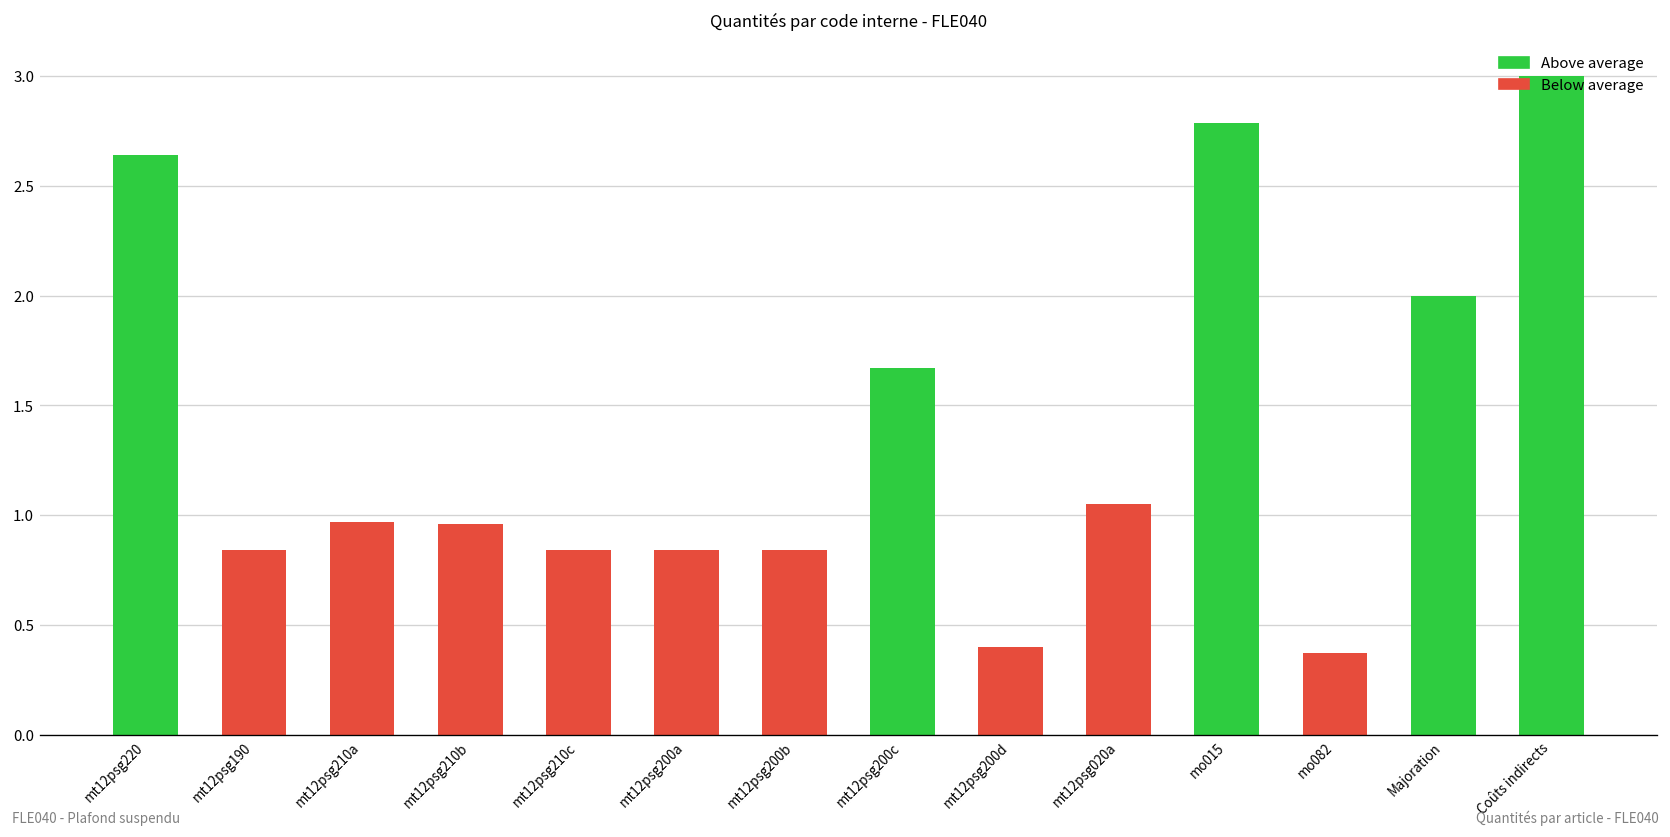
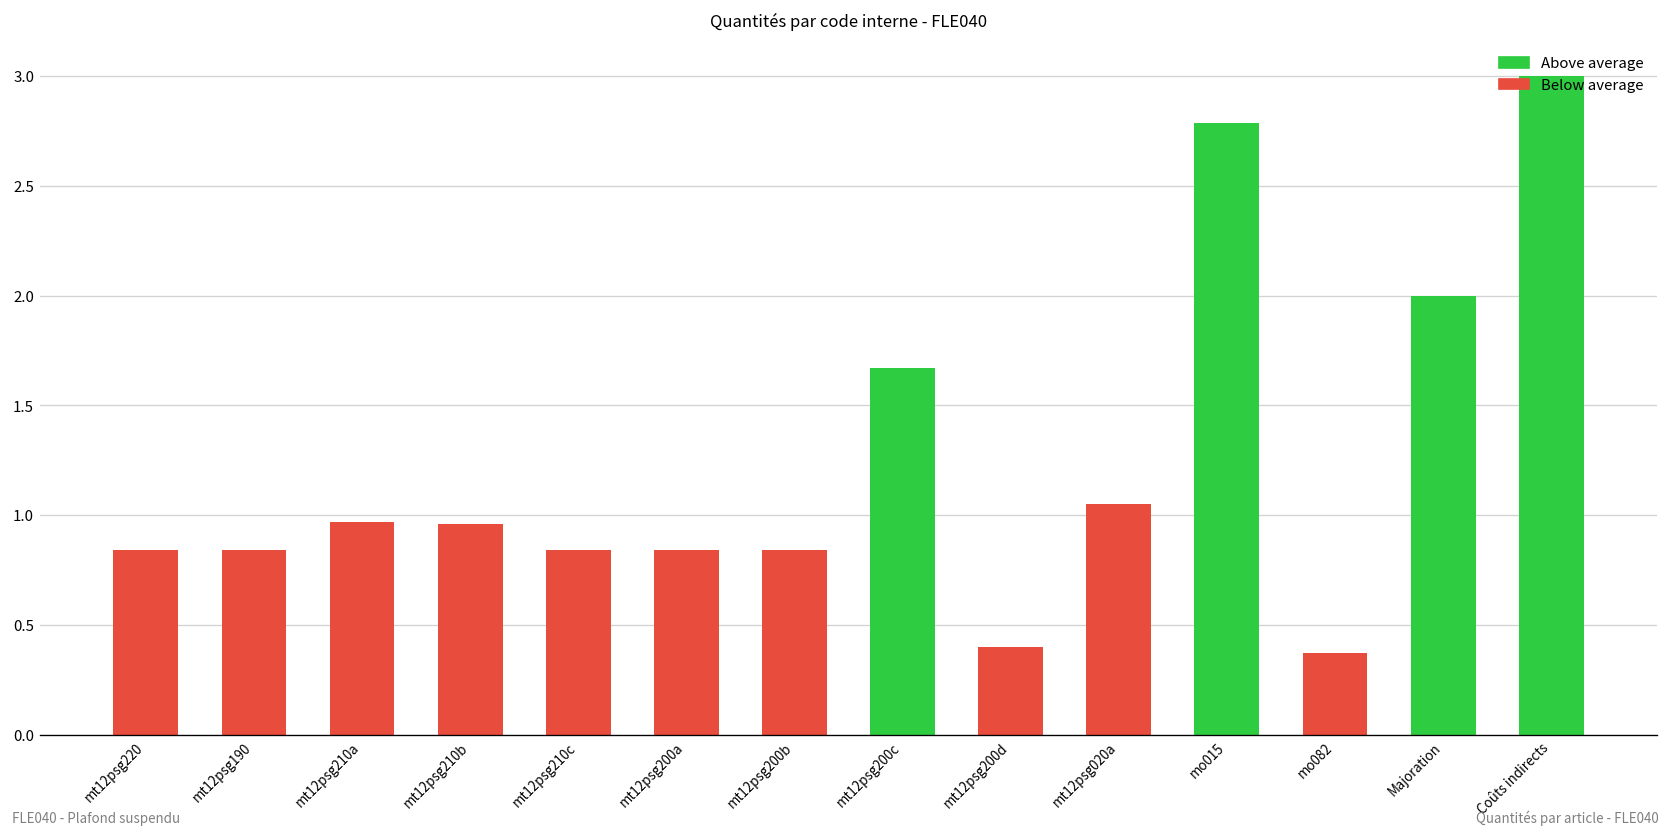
mt12psg220: 2.64 -> 0.84
